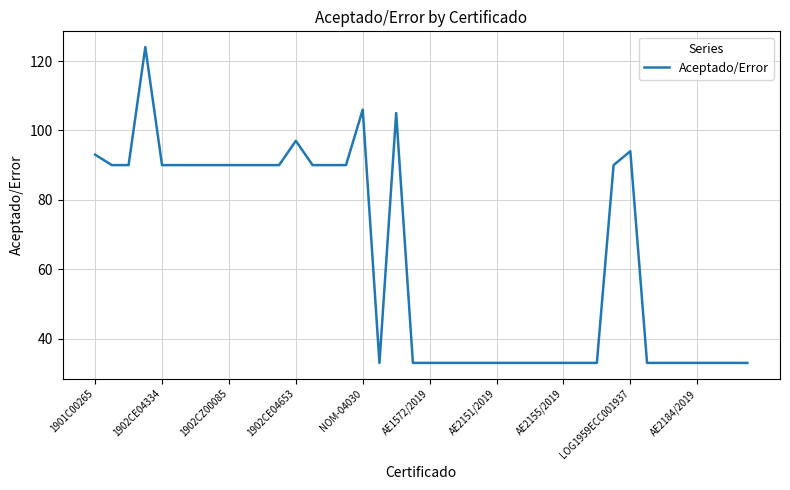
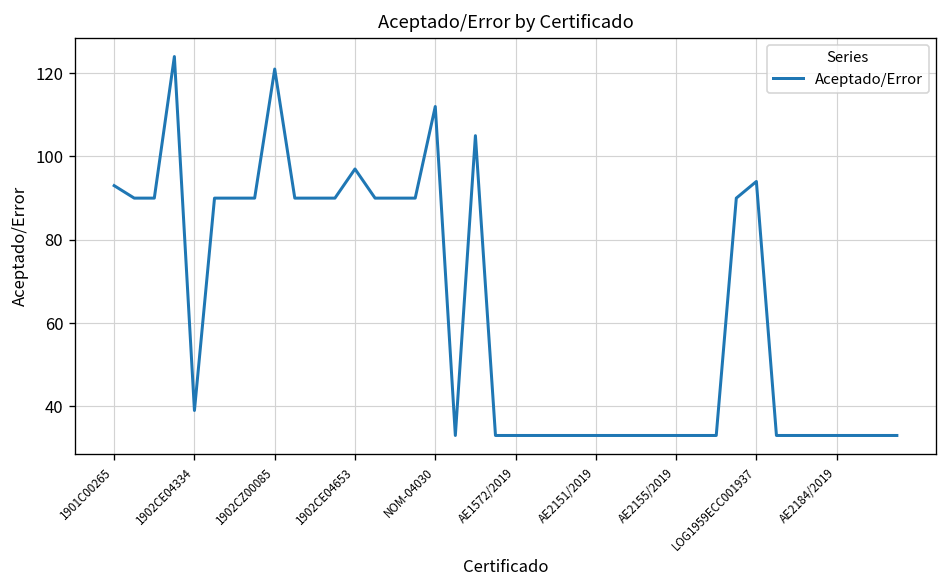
1902CE04334: 90 -> 39
1902CZ00085: 90 -> 121
NOM-04030: 106 -> 112
